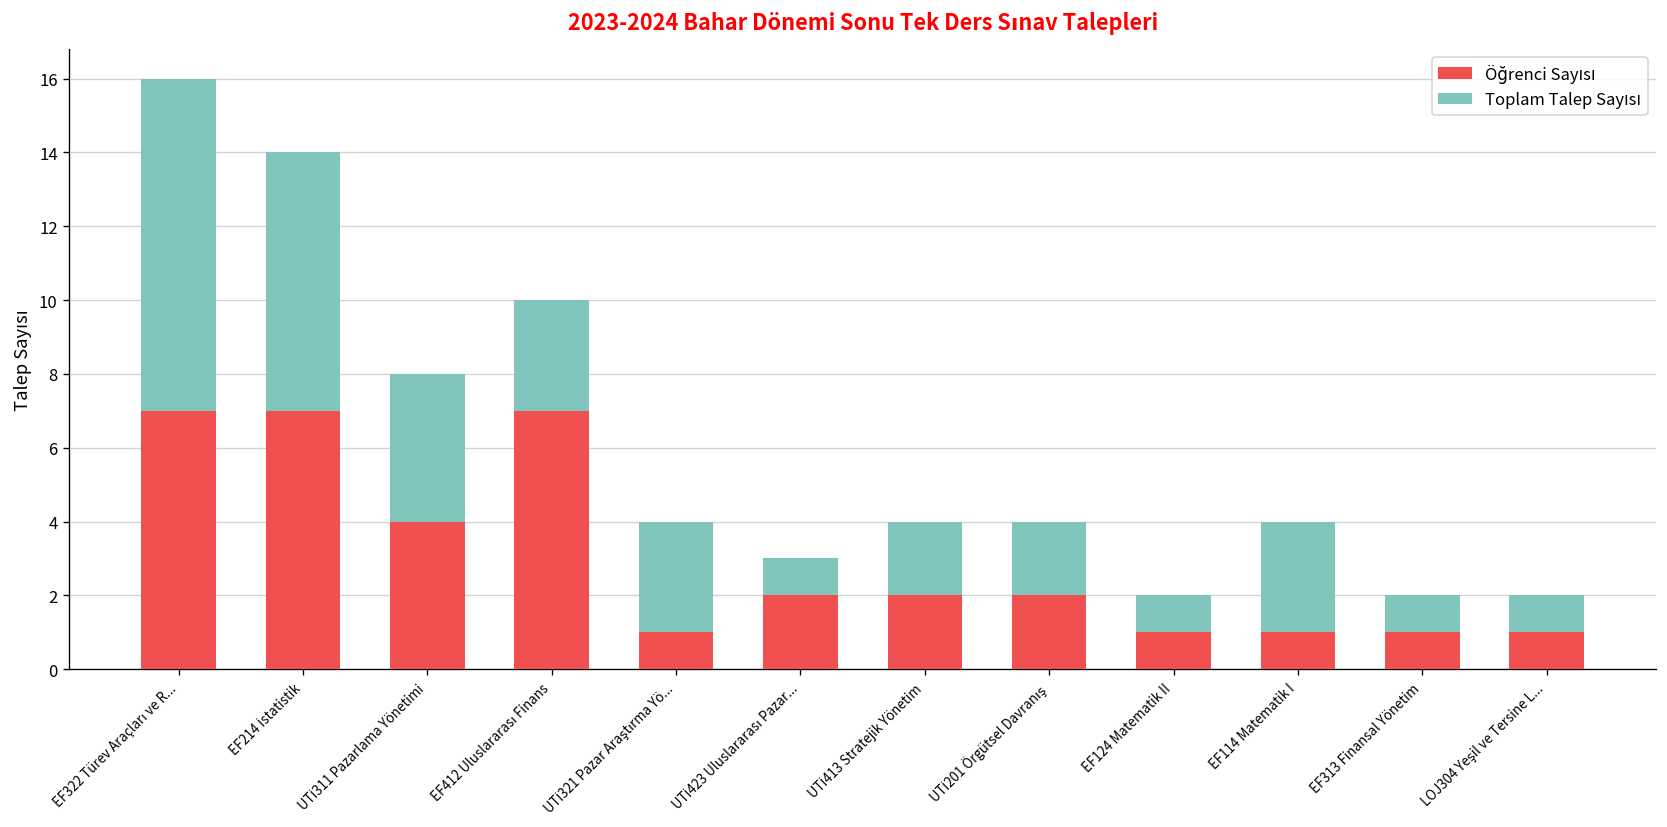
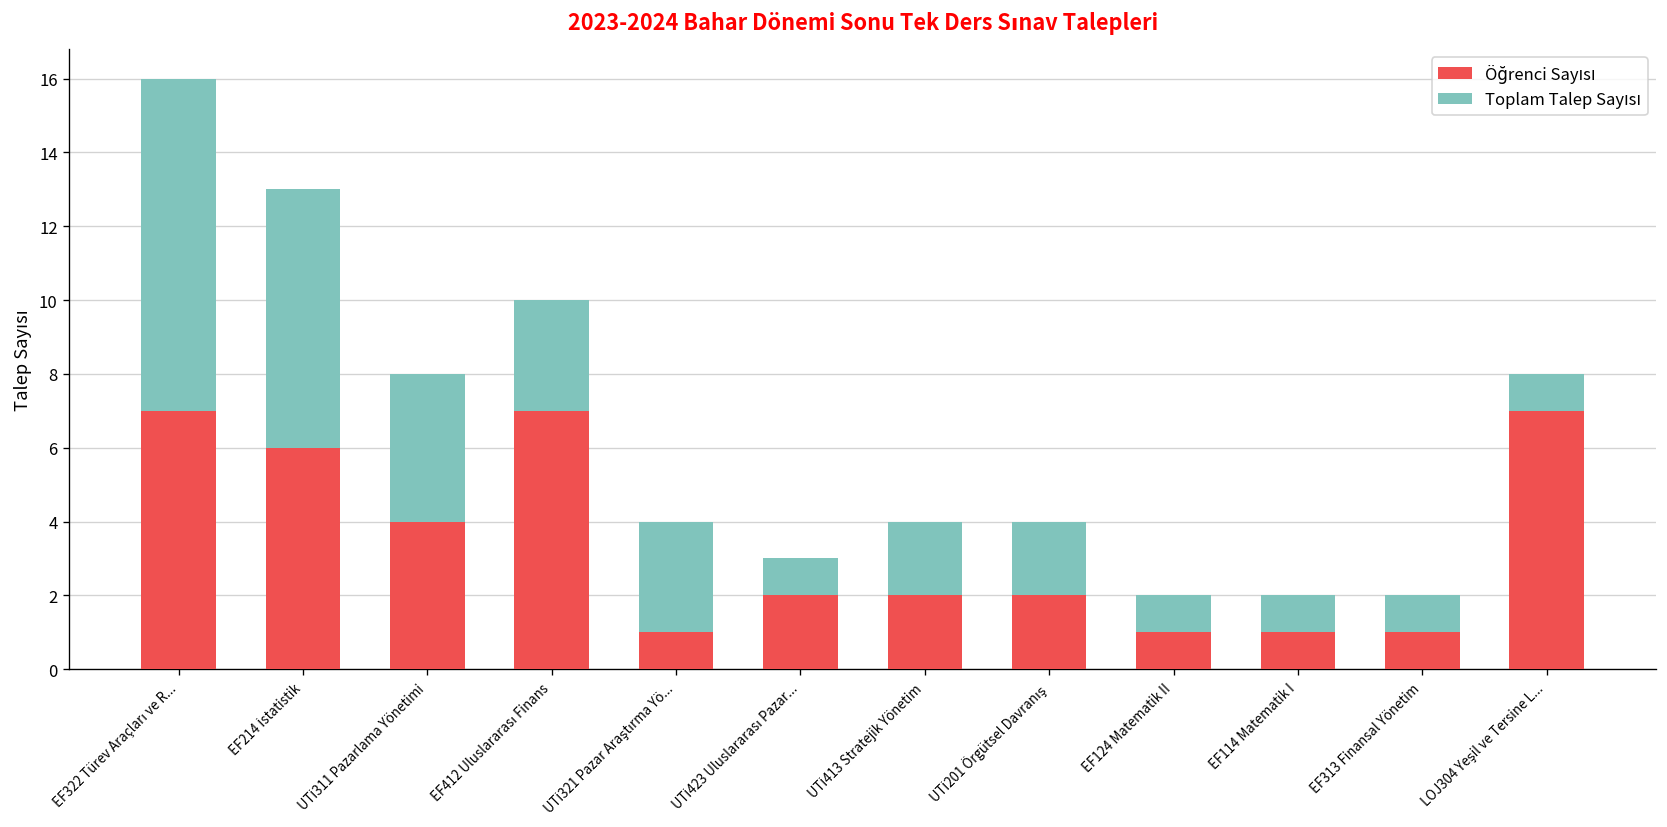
Öğrenci Sayısı, EF214 İstatistik: 7 -> 6
Toplam Talep Sayısı, EF114 Matematik I: 3 -> 1
Öğrenci Sayısı, LOJ304 Yeşil ve Tersine L...: 1 -> 7
